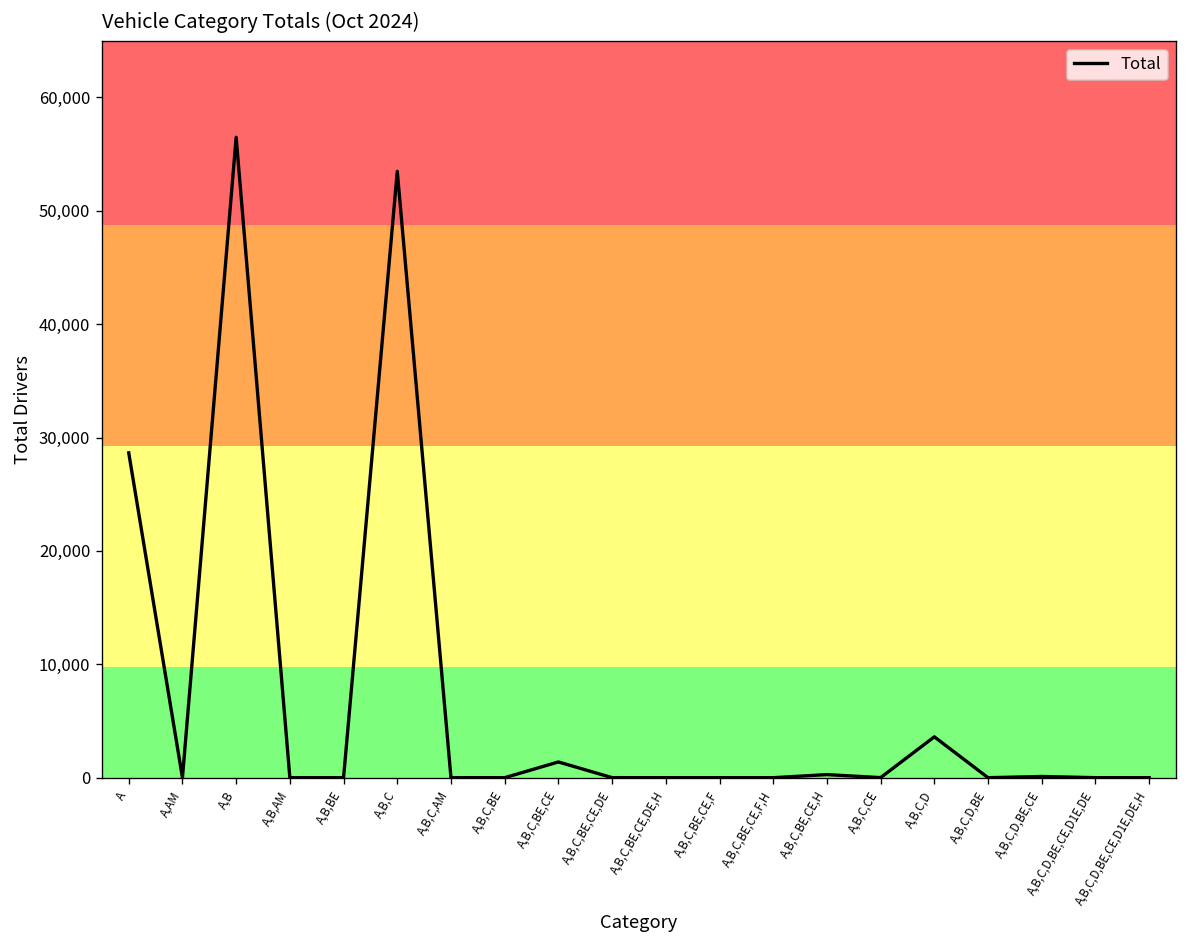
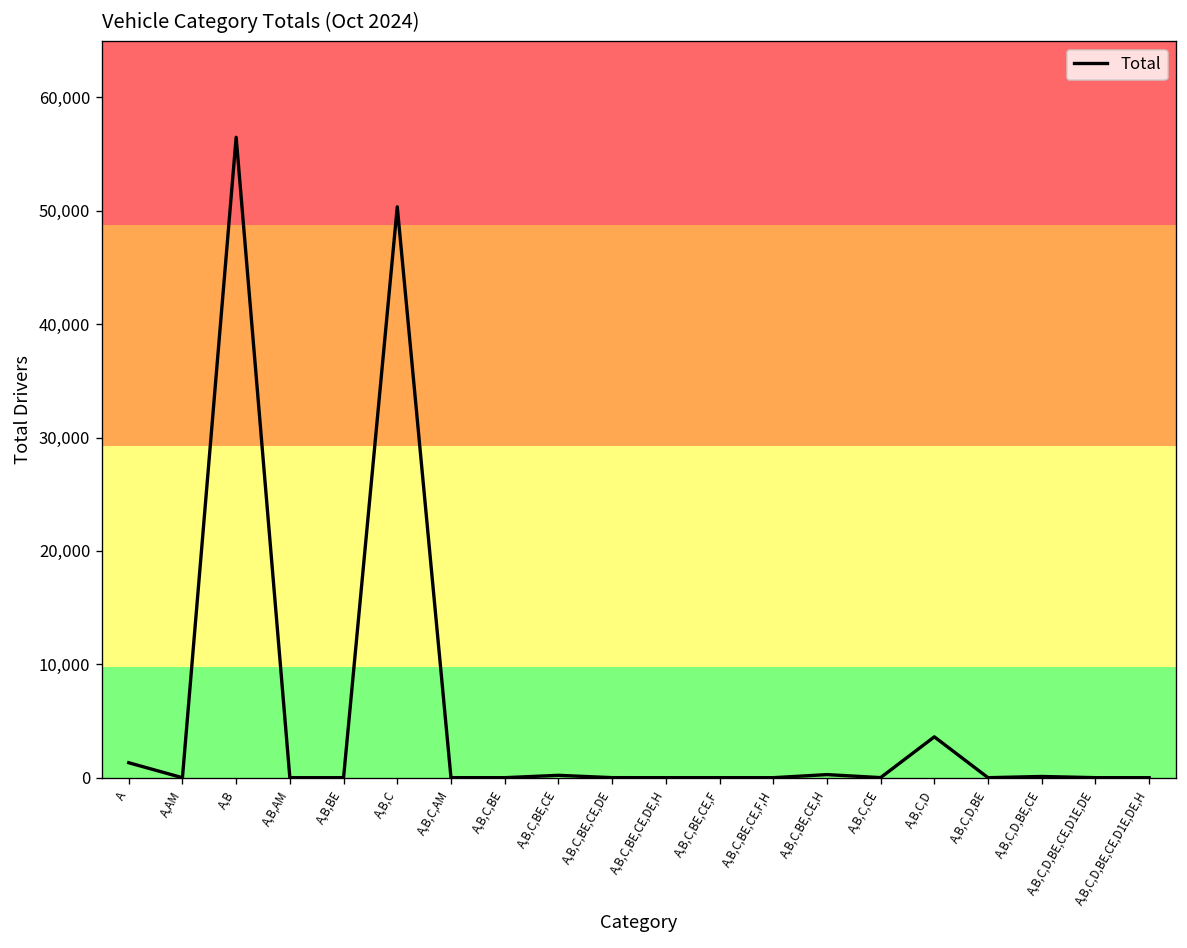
A: 29,000 -> 1,000
A,B,C: 53,000 -> 50,000
A,B,C,BE,CE: 1,000 -> 0
